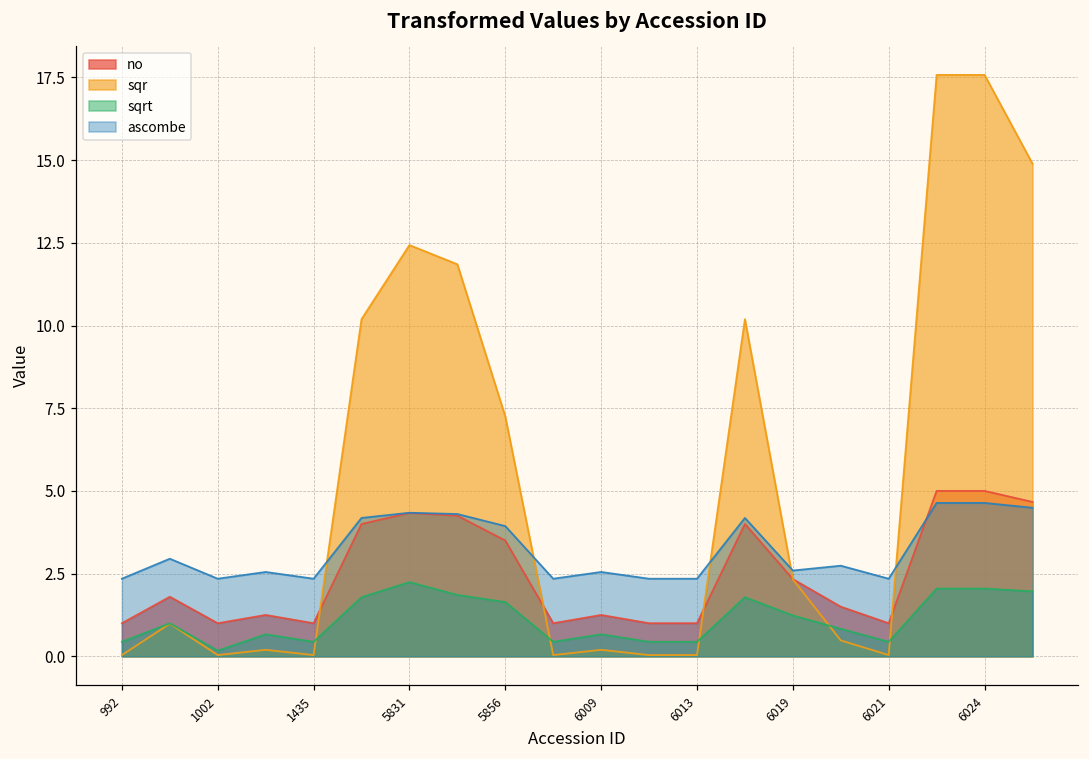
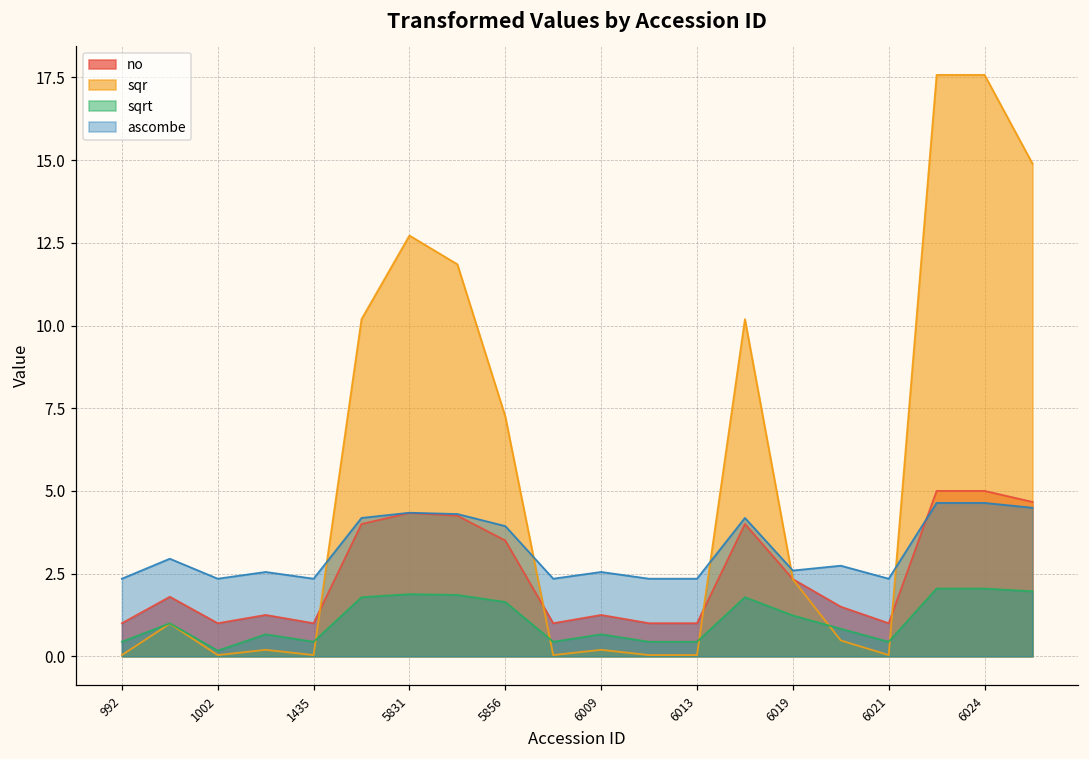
sqr, 5831: 12.4 -> 12.7
sqrt, 5831: 2.2 -> 1.9
